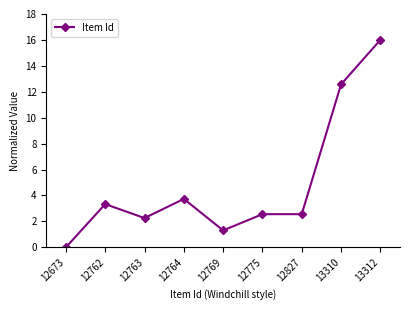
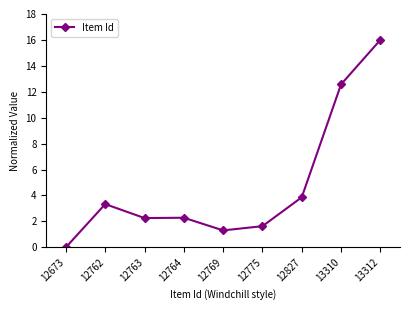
12764: 3.7 -> 2.3
12775: 2.6 -> 1.6
12827: 2.6 -> 3.9
